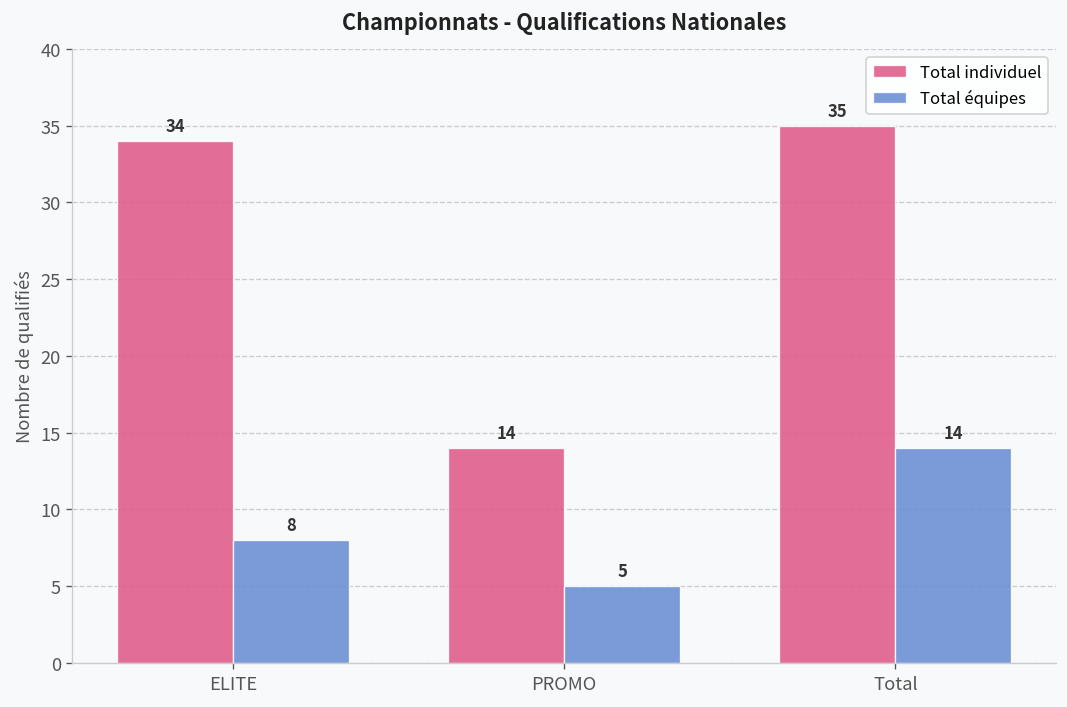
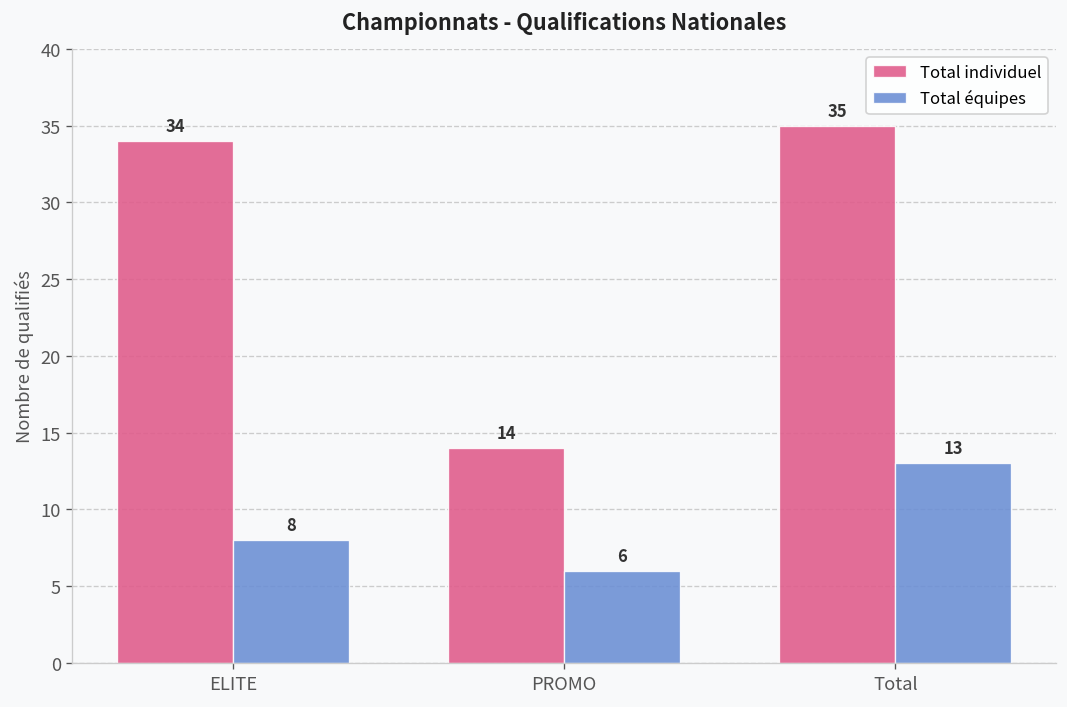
Total équipes, PROMO: 5 -> 6
Total équipes, Total: 14 -> 13
